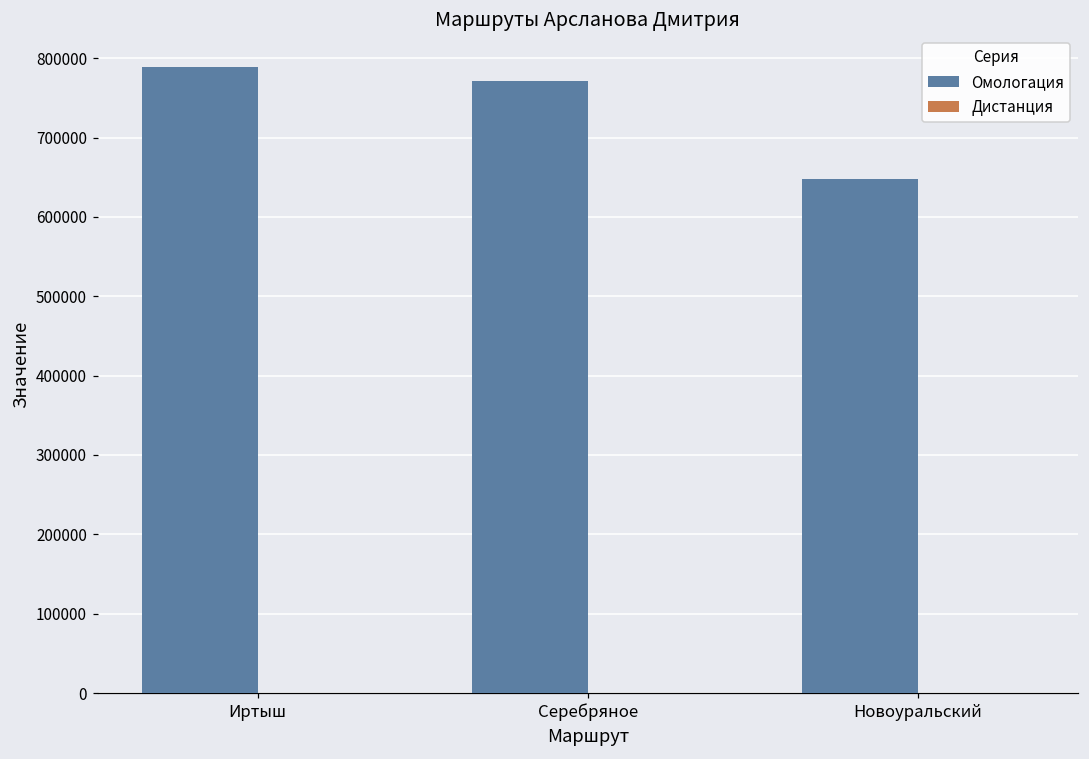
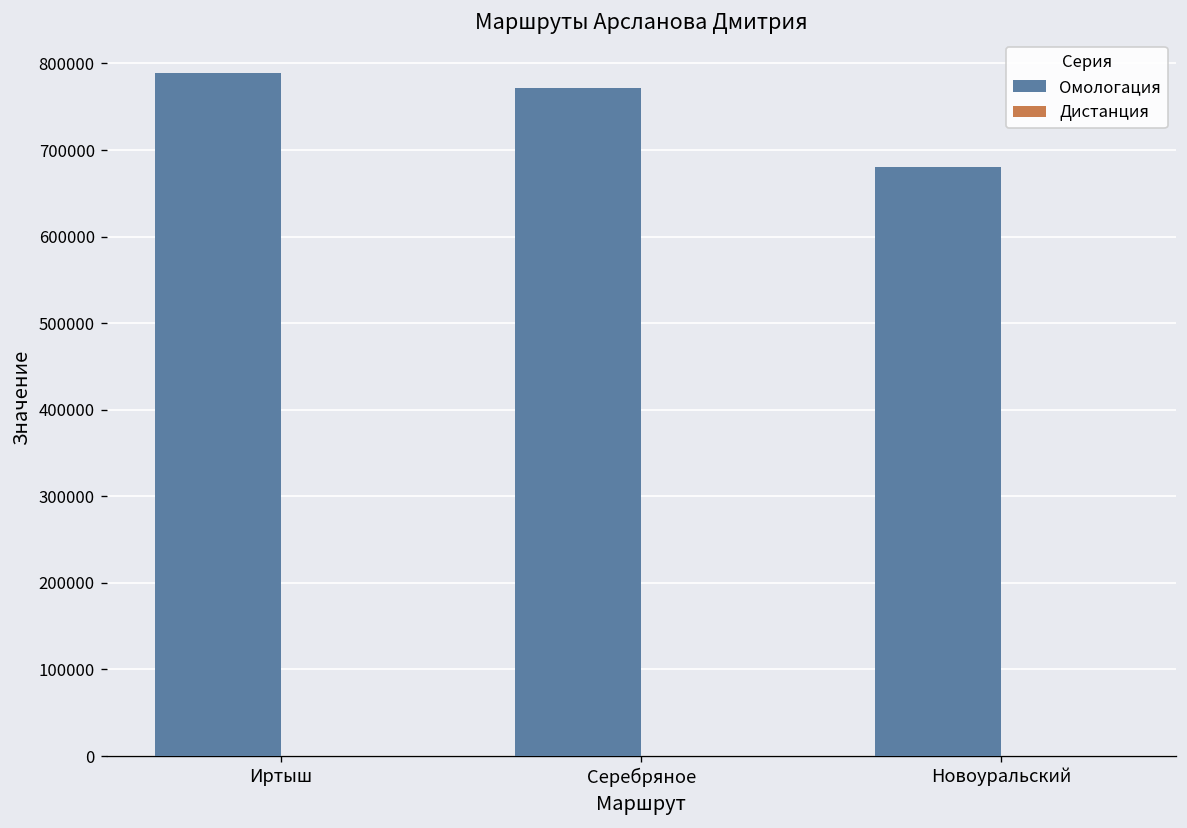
Омологация, Новоуральский: 650000 -> 680000
